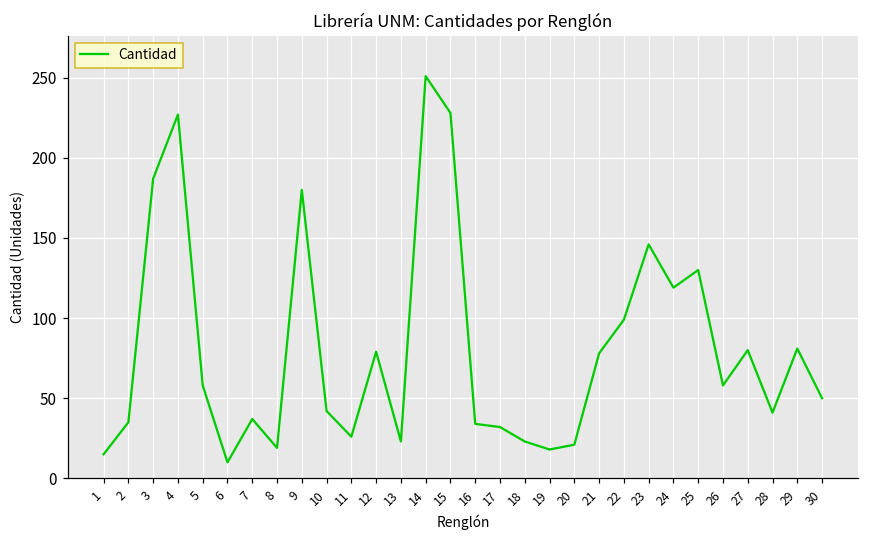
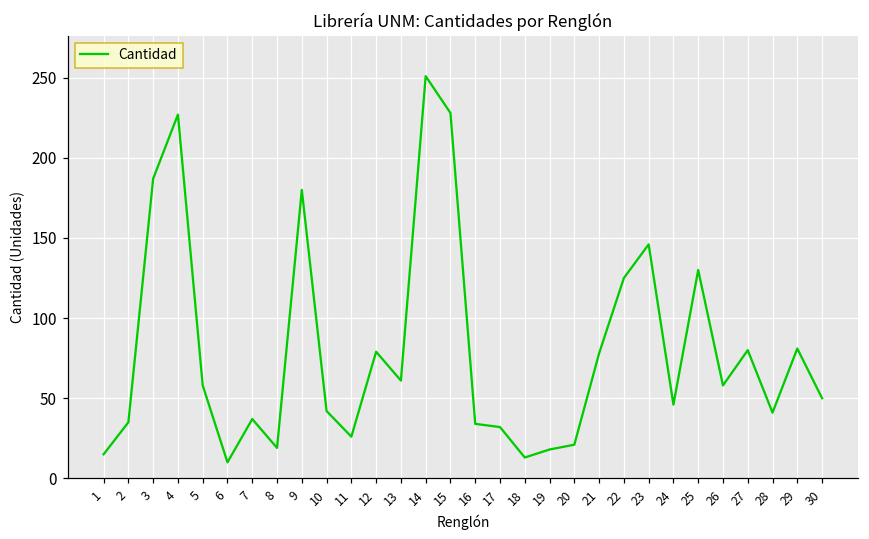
13: 23 -> 61
18: 23 -> 13
22: 99 -> 125
24: 119 -> 46
